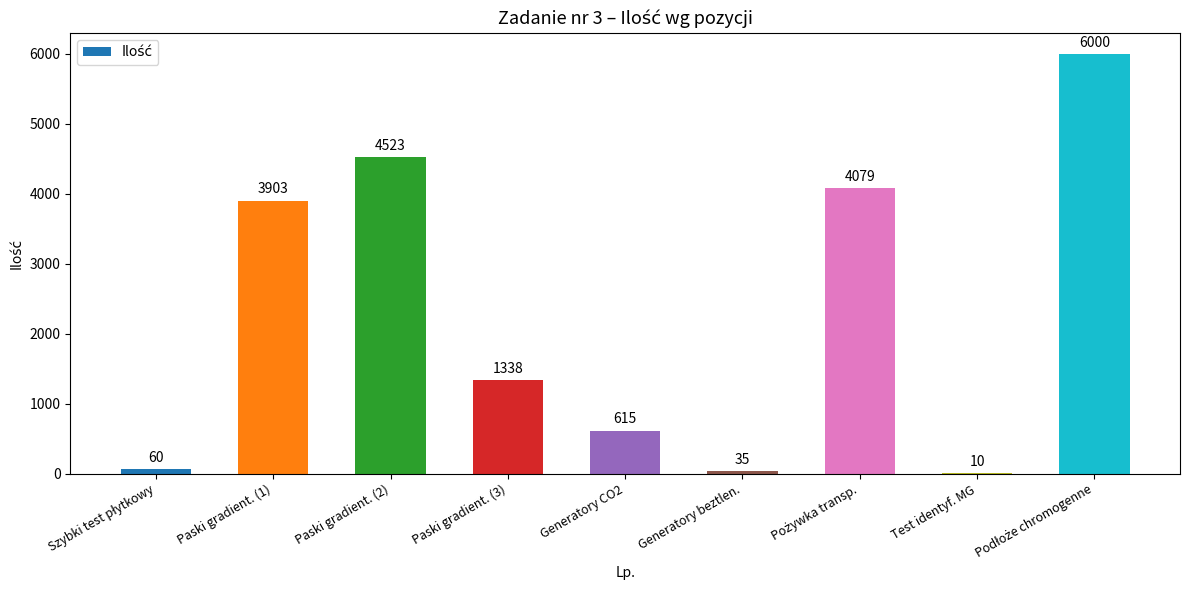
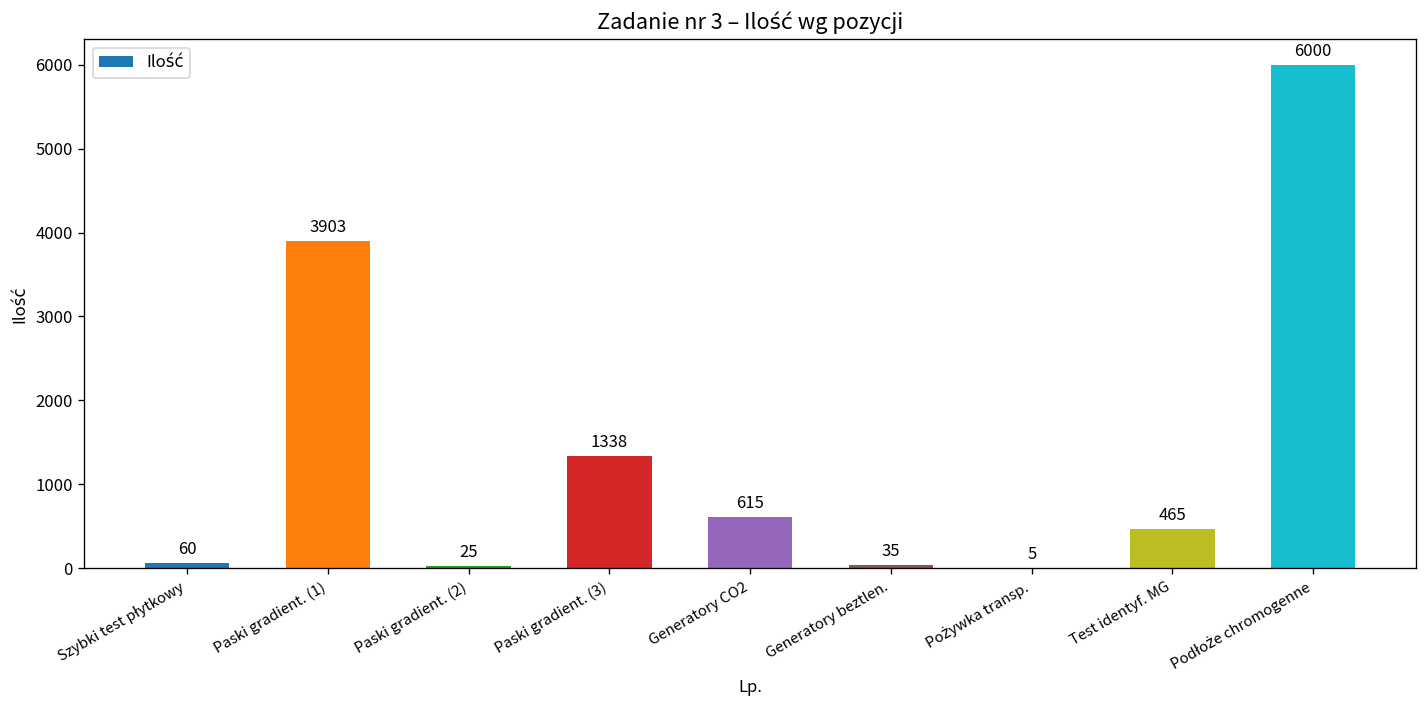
Paski gradient. (2): 4523 -> 25
Pożywka transp.: 4079 -> 5
Test identyf. MG: 10 -> 465
